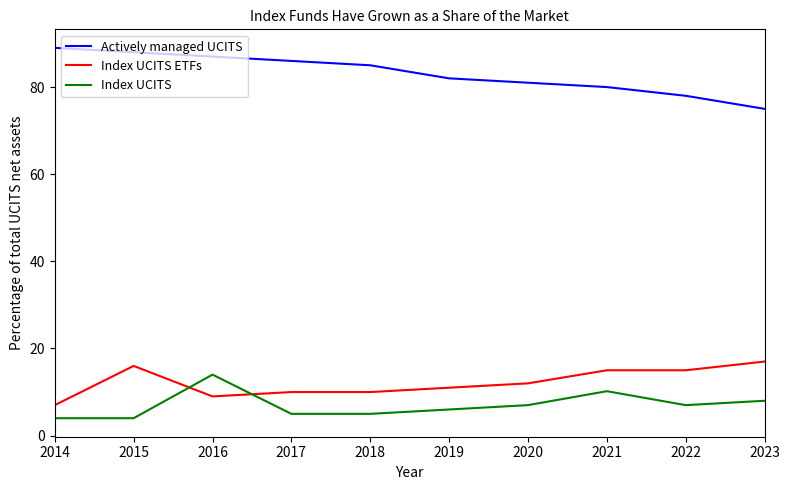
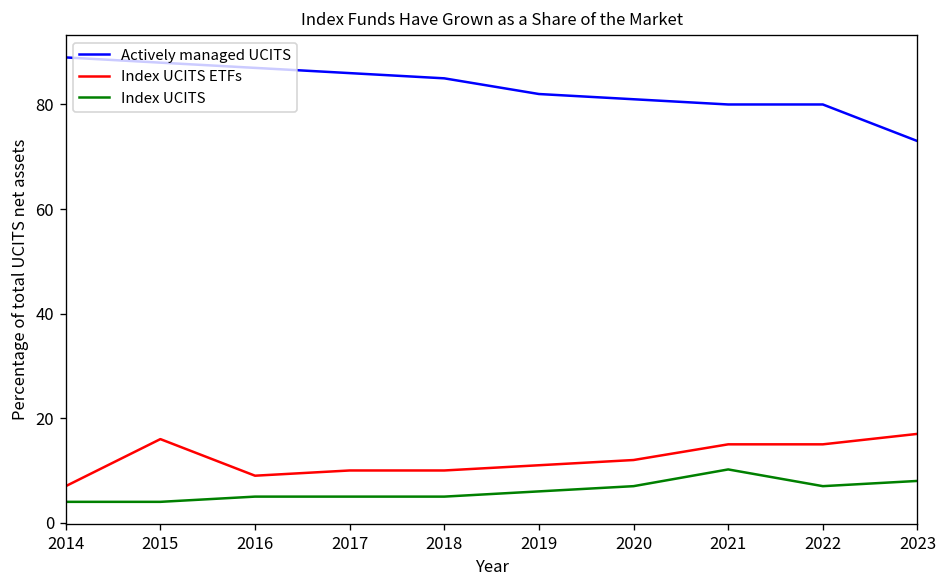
Index UCITS, 2016: 14 -> 5
Actively managed UCITS, 2022: 78 -> 80
Actively managed UCITS, 2023: 75 -> 73
